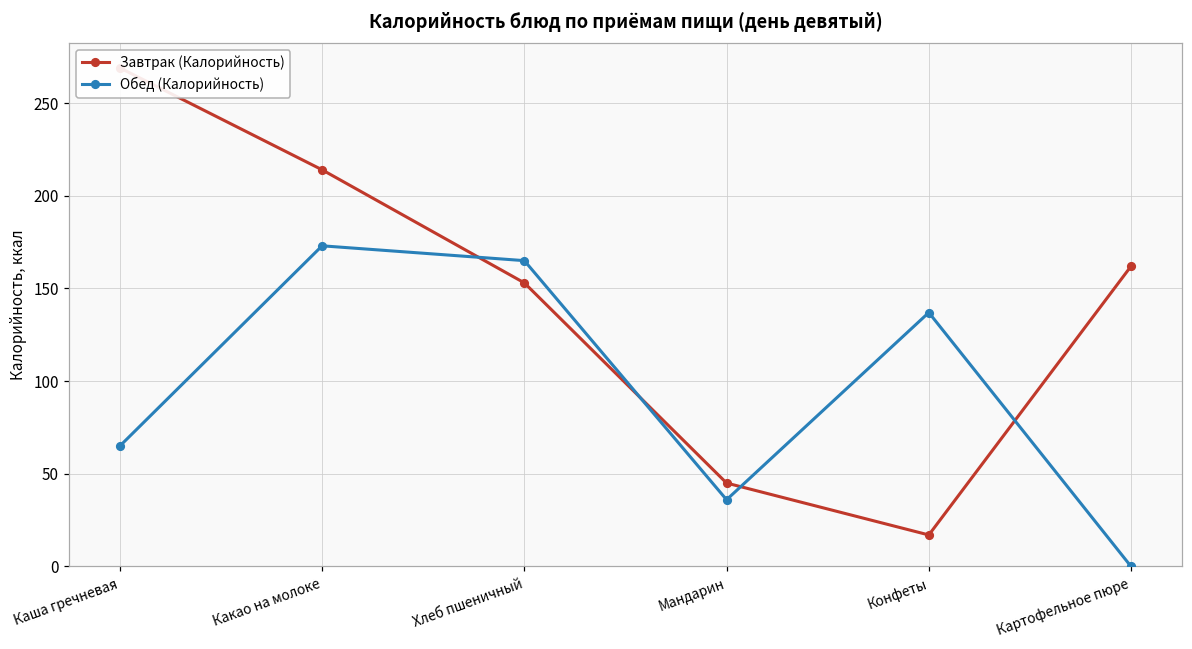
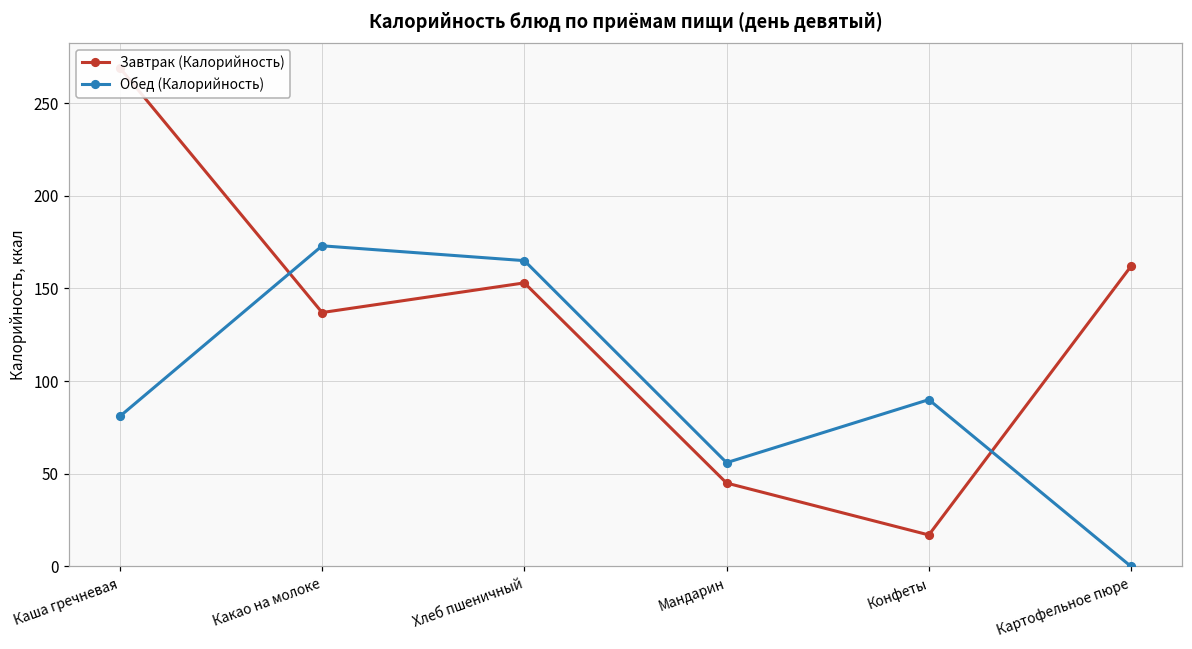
Обед (Калорийность), Каша гречневая: 65 -> 81
Завтрак (Калорийность), Какао на молоке: 214 -> 137
Обед (Калорийность), Мандарин: 36 -> 56
Обед (Калорийность), Конфеты: 137 -> 90
